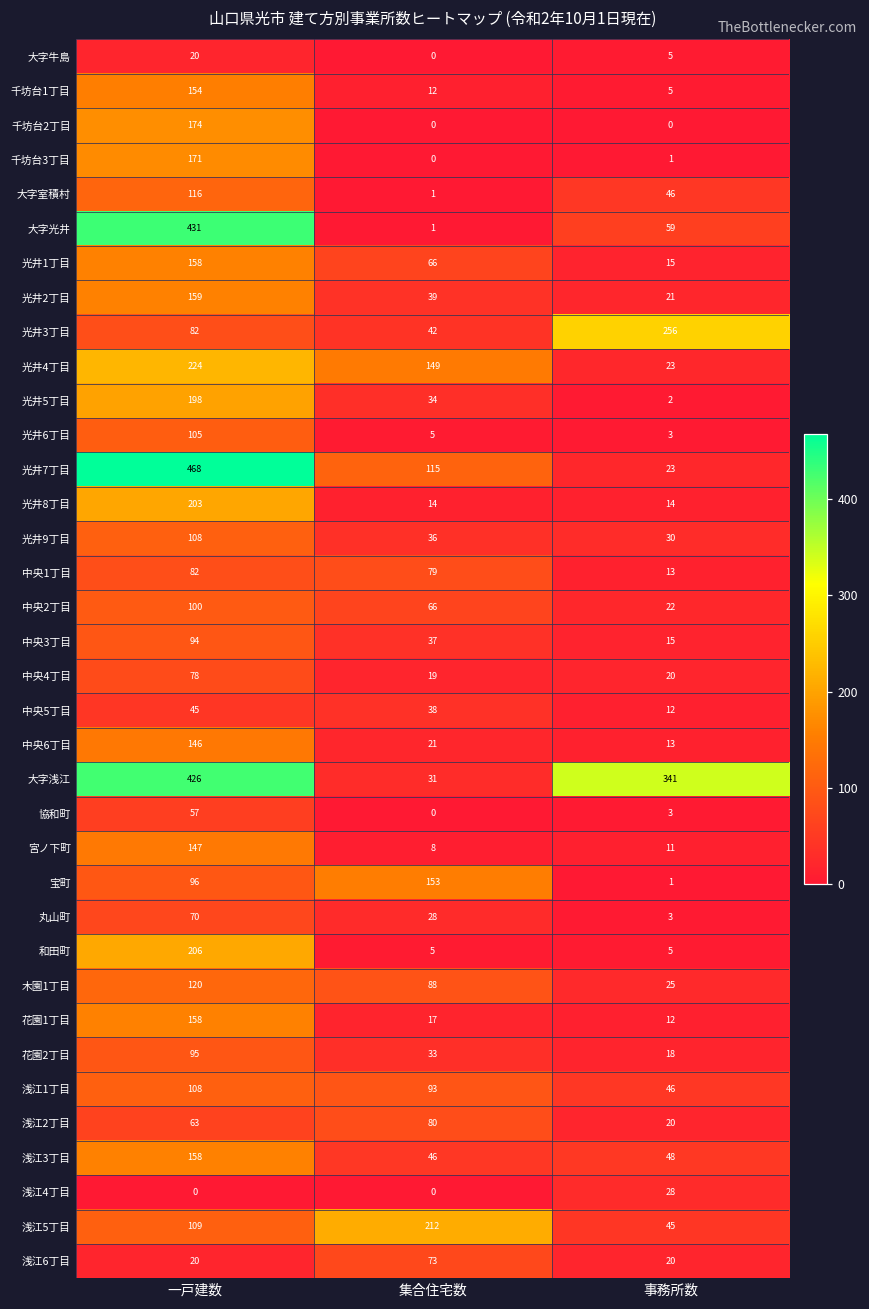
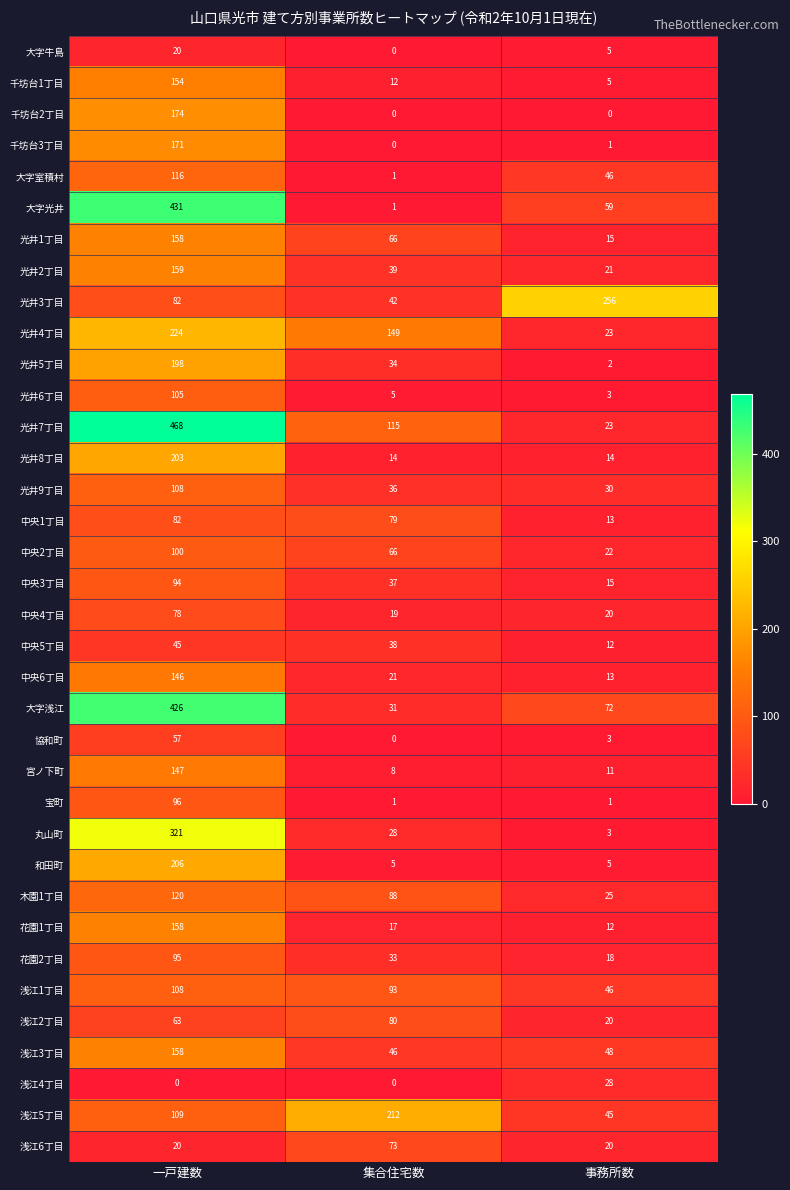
大字浅江, 事務所数: 341 -> 72
宝町, 集合住宅数: 153 -> 1
丸山町, 一戸建数: 70 -> 321
